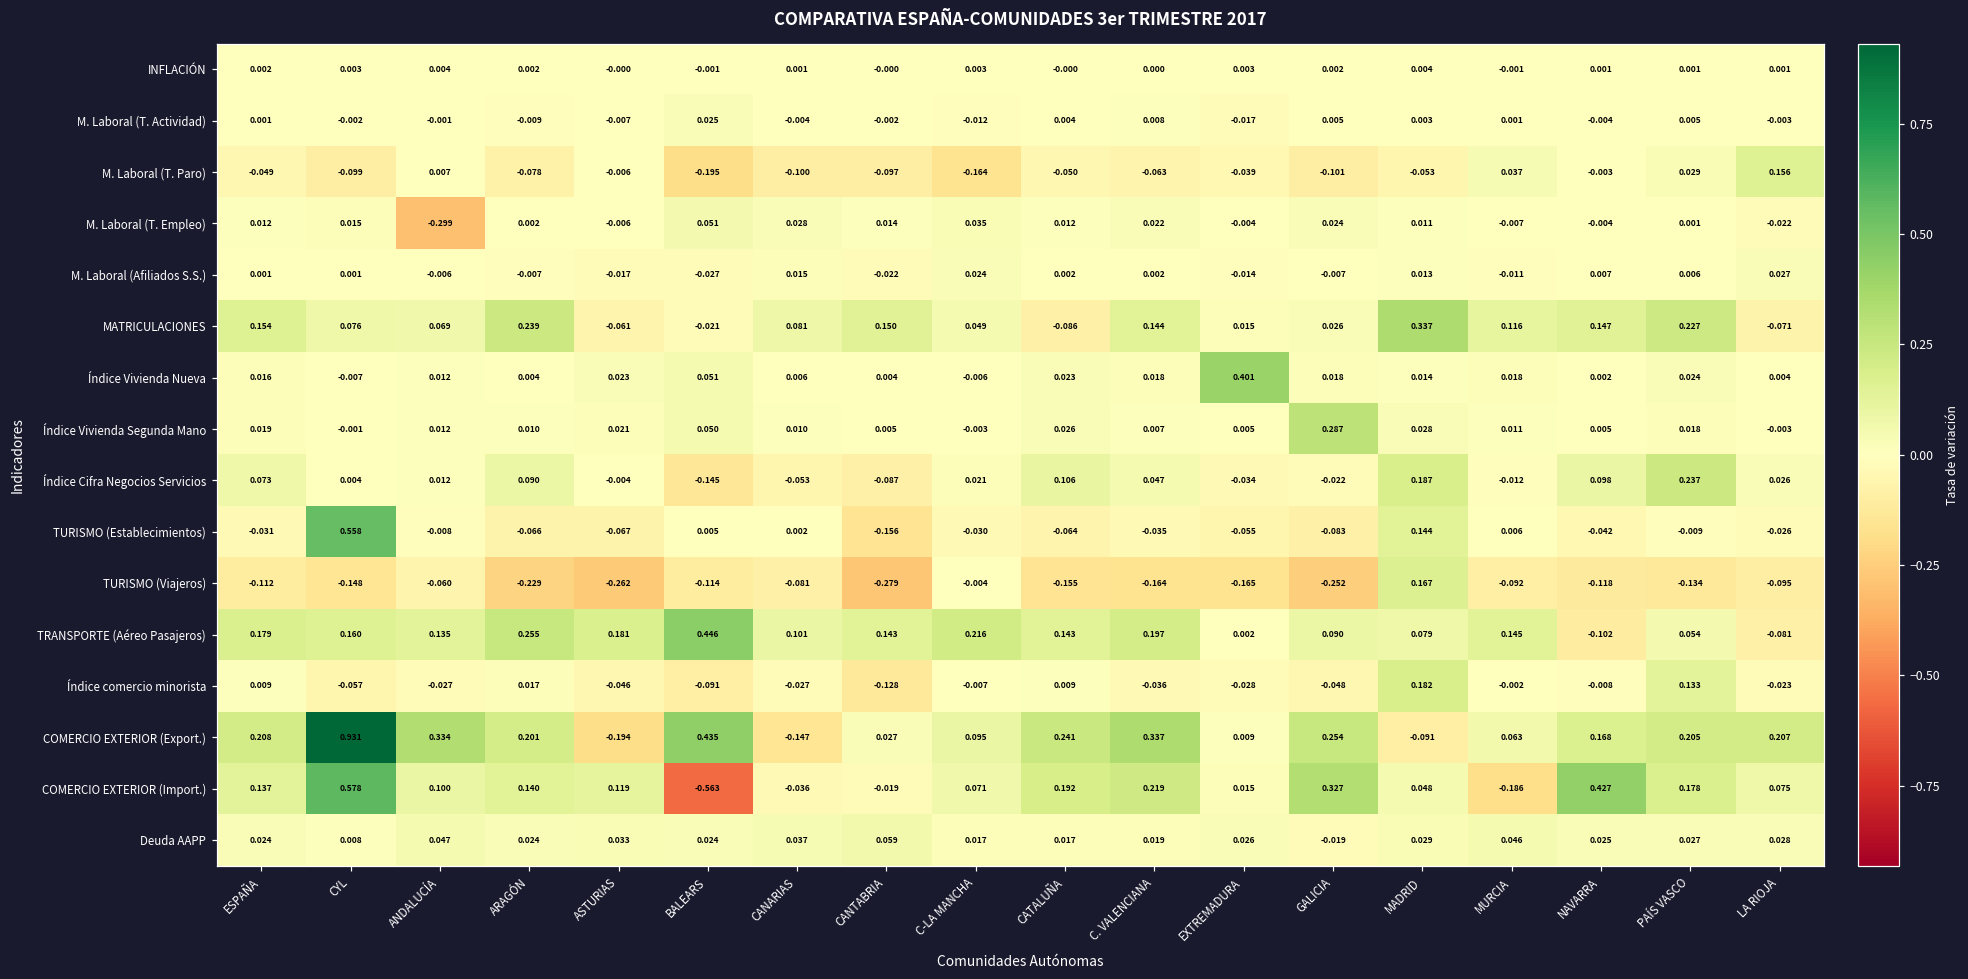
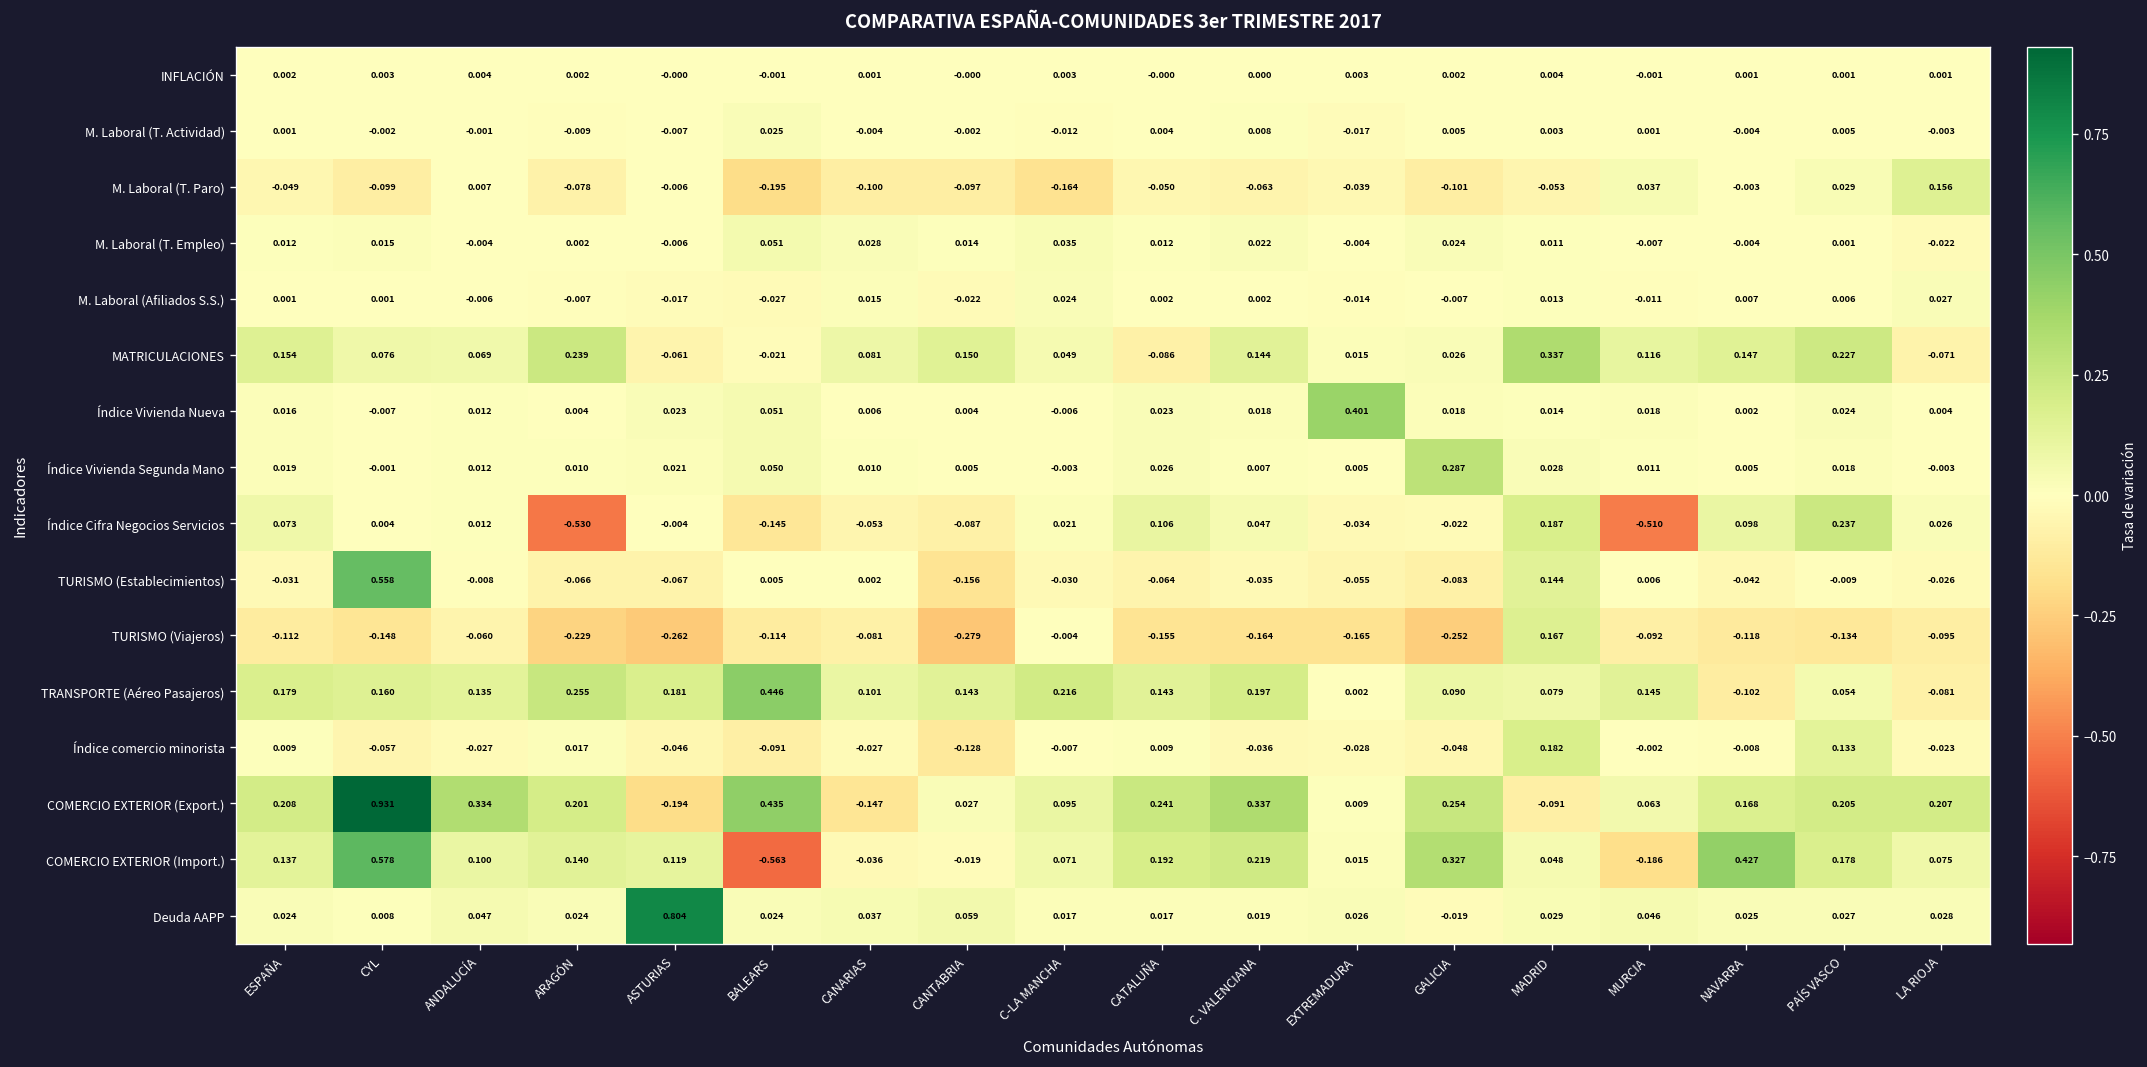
M. Laboral (T. Empleo), ANDALUCÍA: -0.299 -> -0.004
Índice Cifra Negocios Servicios, ARAGÓN: 0.090 -> -0.530
Índice Cifra Negocios Servicios, MURCIA: -0.012 -> -0.510
Deuda AAPP, ASTURIAS: 0.033 -> 0.804
